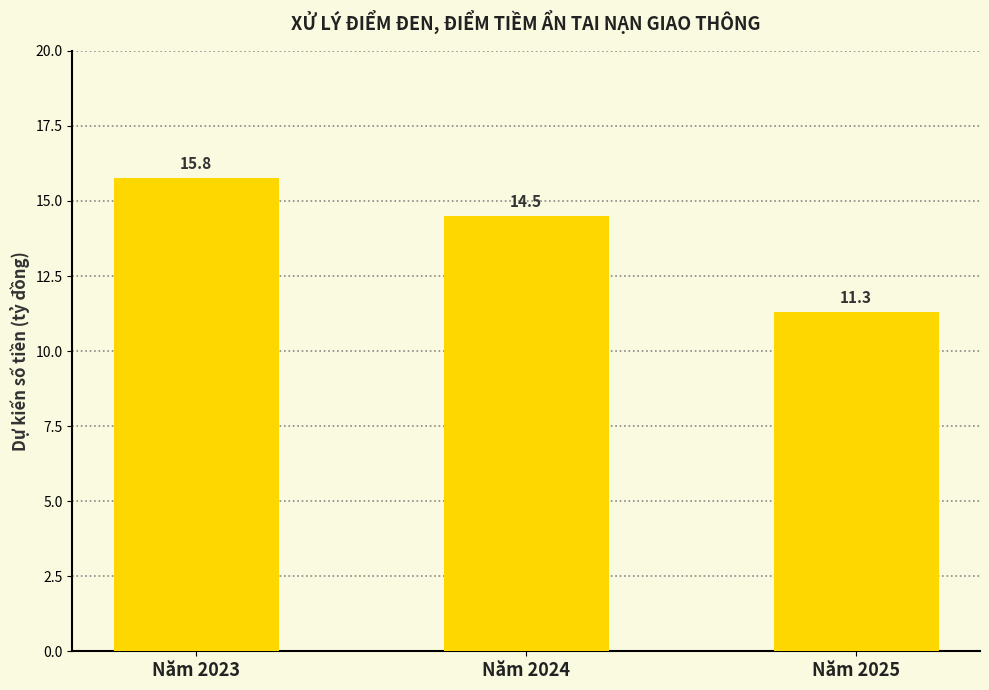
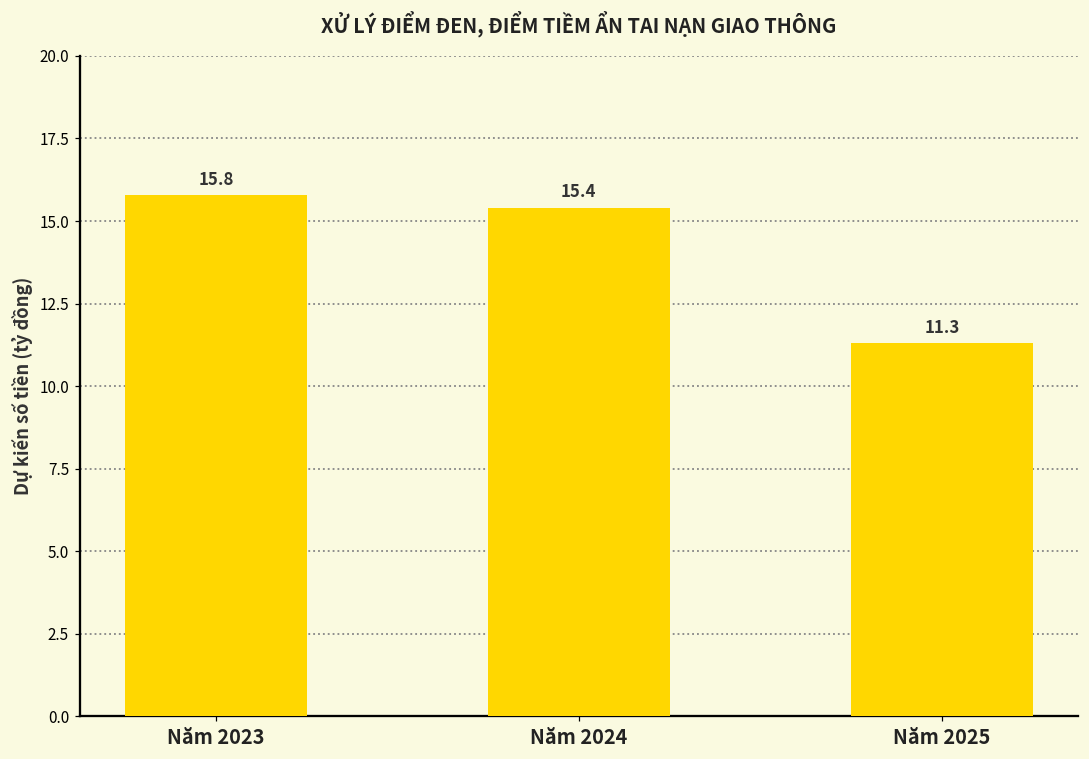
Năm 2024: 14.5 -> 15.4
